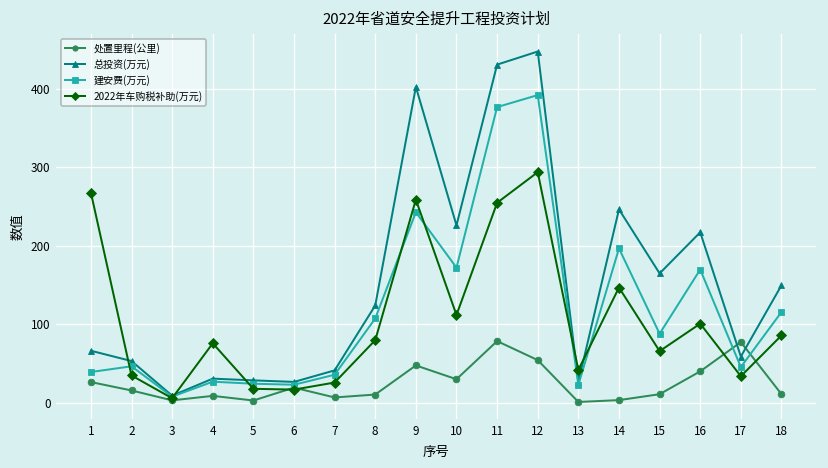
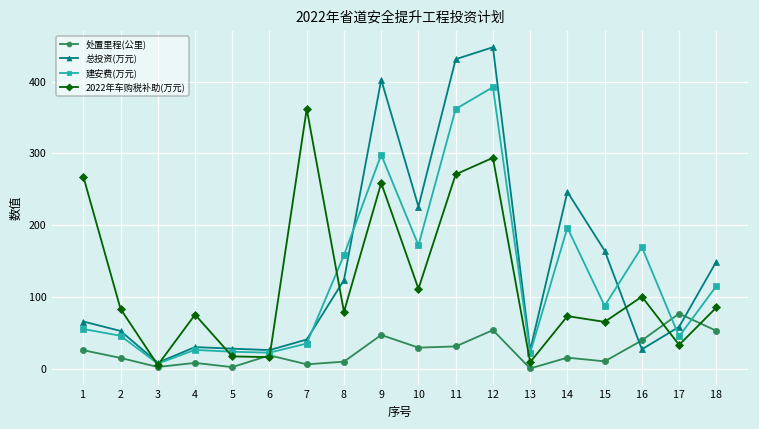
建安费(万元), 1: 40 -> 60
2022年车购税补助(万元), 2: 40 -> 80
2022年车购税补助(万元), 7: 30 -> 360
建安费(万元), 8: 110 -> 160
建安费(万元), 9: 240 -> 300
处置里程(公里), 11: 80 -> 30
建安费(万元), 11: 380 -> 360
2022年车购税补助(万元), 11: 260 -> 270
2022年车购税补助(万元), 13: 40 -> 10
处置里程(公里), 14: 0 -> 20
2022年车购税补助(万元), 14: 150 -> 70
总投资(万元), 16: 220 -> 30
处置里程(公里), 18: 10 -> 50
